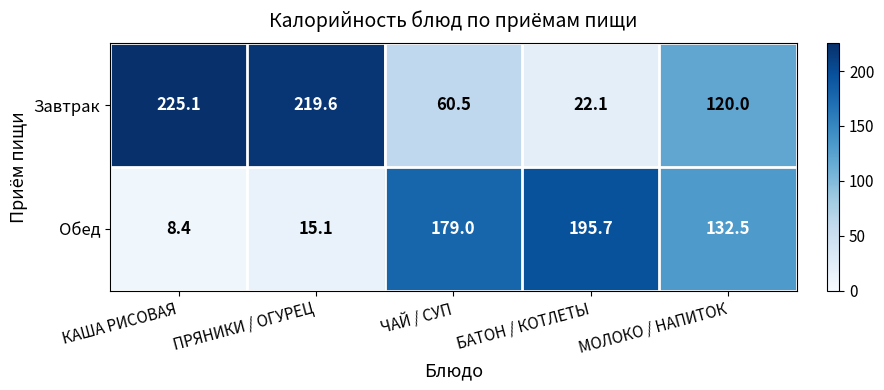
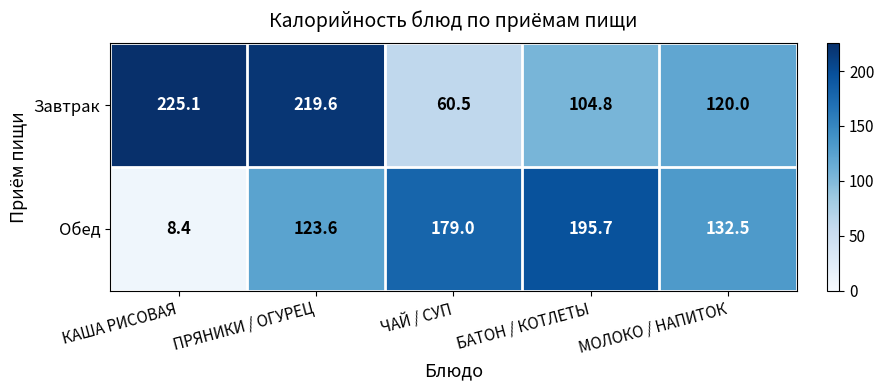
Завтрак, БАТОН / КОТЛЕТЫ: 22.1 -> 104.8
Обед, ПРЯНИКИ / ОГУРЕЦ: 15.1 -> 123.6
